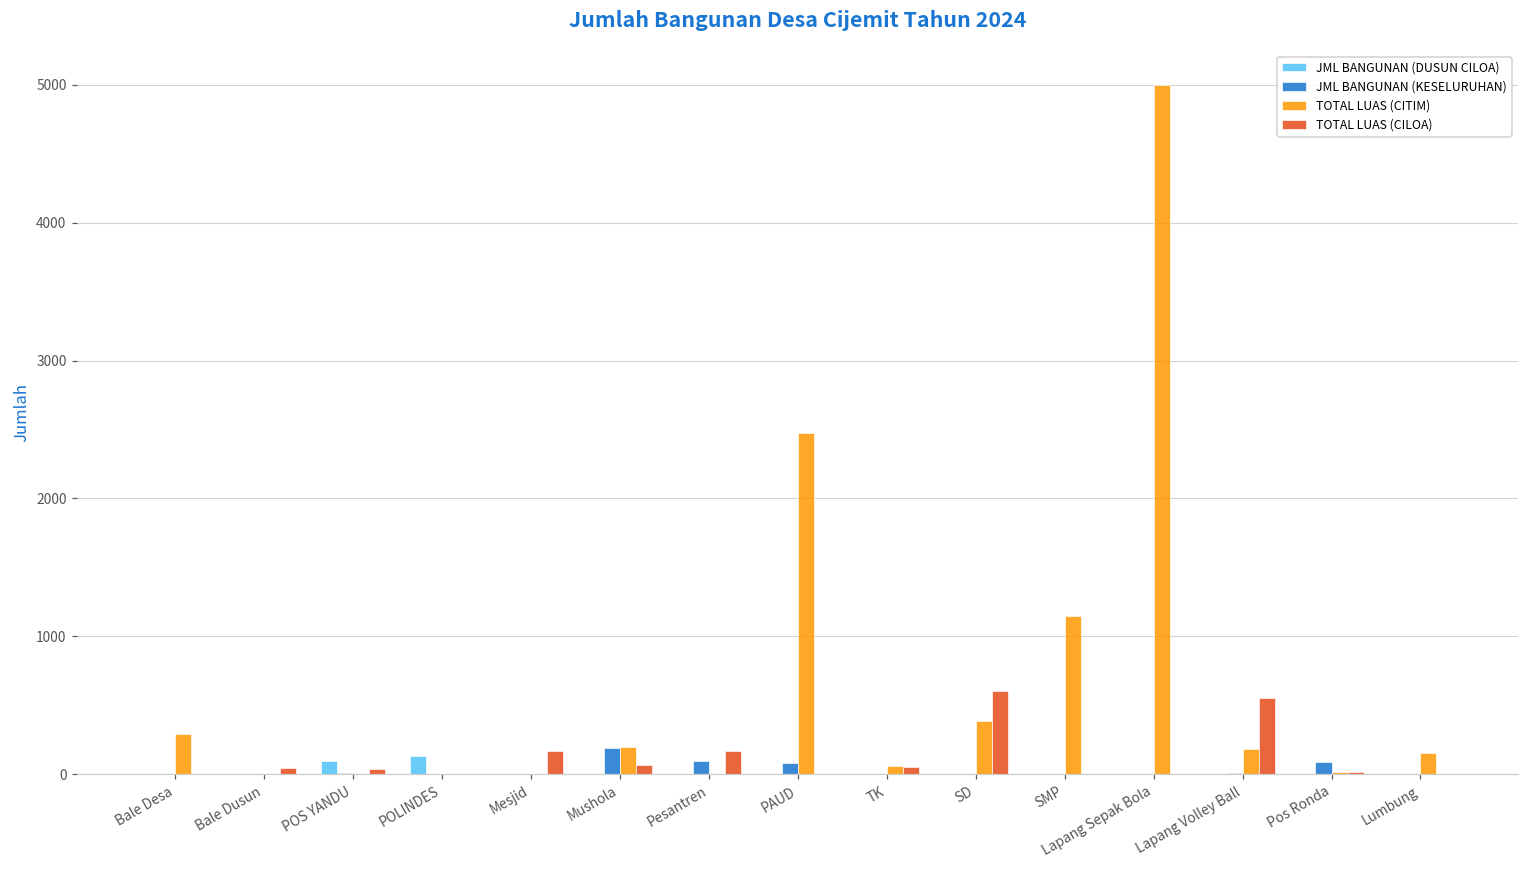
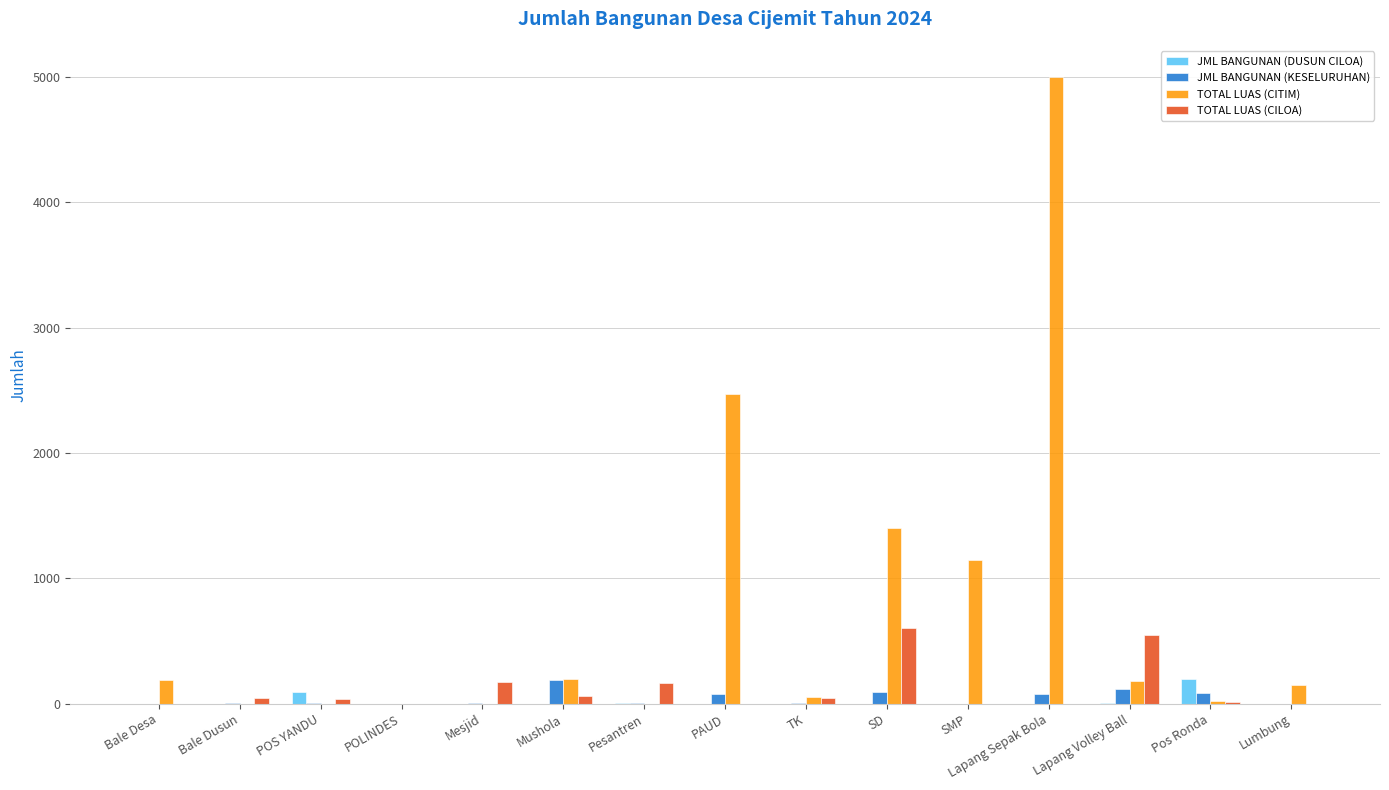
TOTAL LUAS (CITIM), Bale Desa: 290 -> 190
JML BANGUNAN (DUSUN CILOA), POLINDES: 130 -> 0
JML BANGUNAN (KESELURUHAN), Pesantren: 100 -> 10
JML BANGUNAN (KESELURUHAN), SD: 0 -> 90
TOTAL LUAS (CITIM), SD: 390 -> 1400
JML BANGUNAN (KESELURUHAN), Lapang Sepak Bola: 0 -> 80
JML BANGUNAN (KESELURUHAN), Lapang Volley Ball: 0 -> 110
JML BANGUNAN (DUSUN CILOA), Pos Ronda: 0 -> 200
